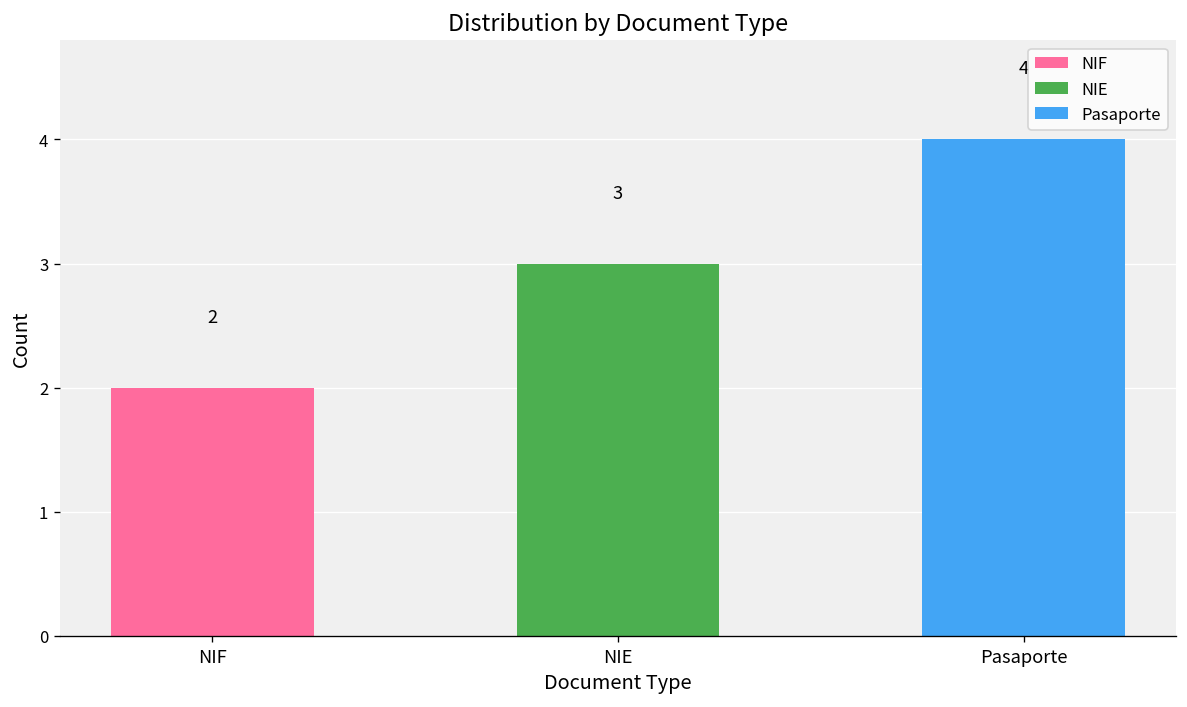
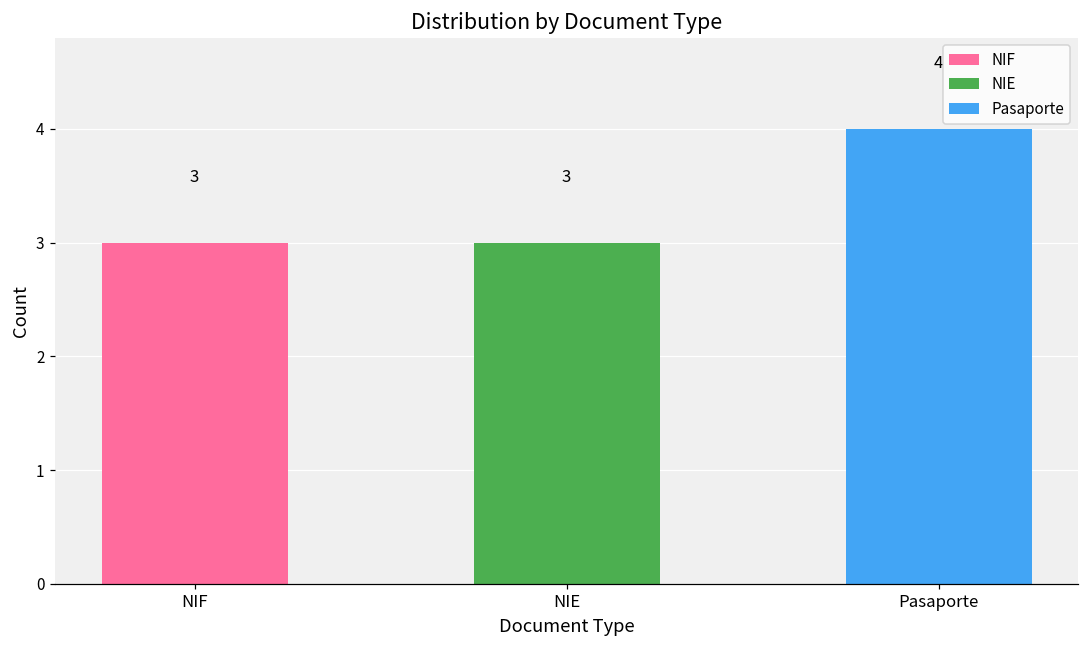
NIF: 2 -> 3
